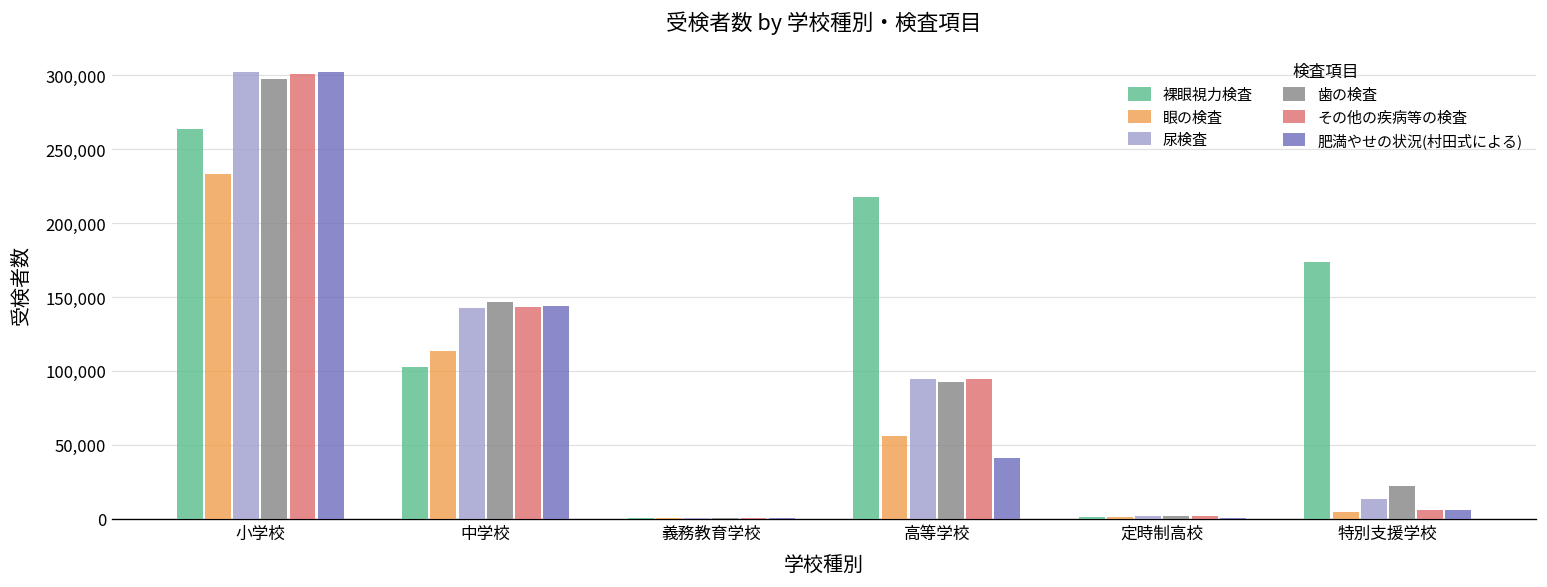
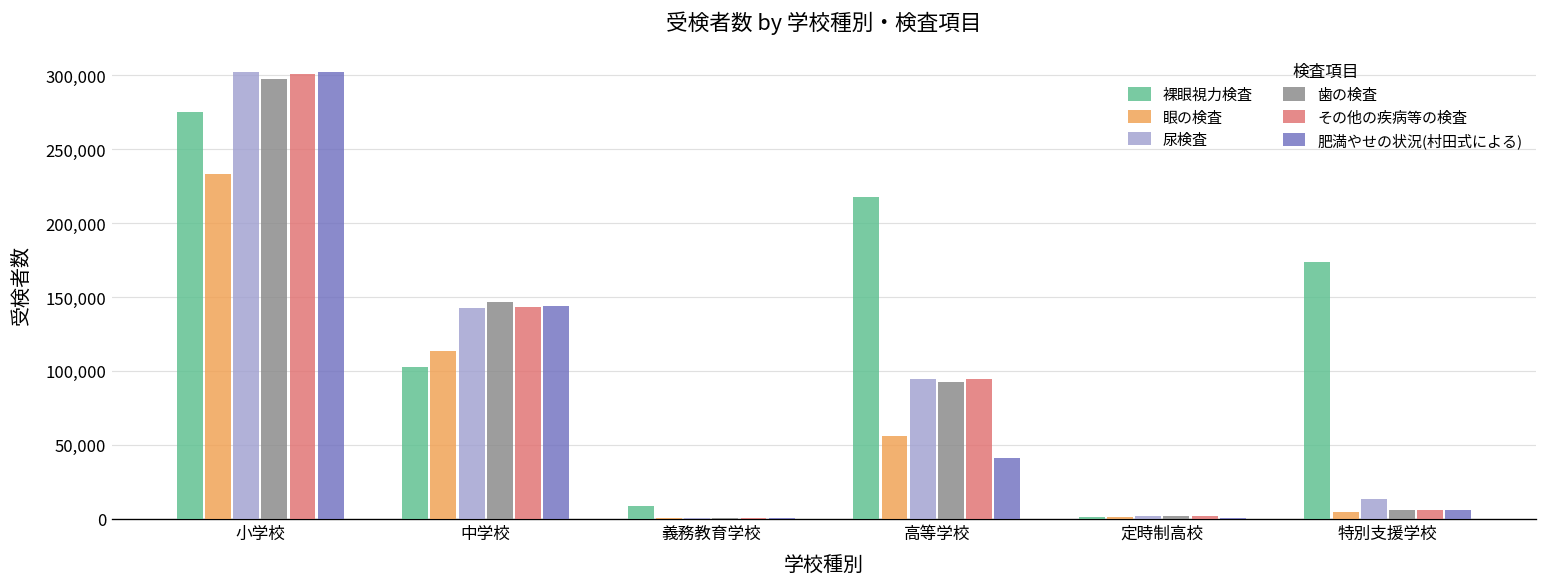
裸眼視力検査, 小学校: 264,000 -> 275,000
裸眼視力検査, 義務教育学校: 1,000 -> 9,000
歯の検査, 特別支援学校: 22,000 -> 6,000
